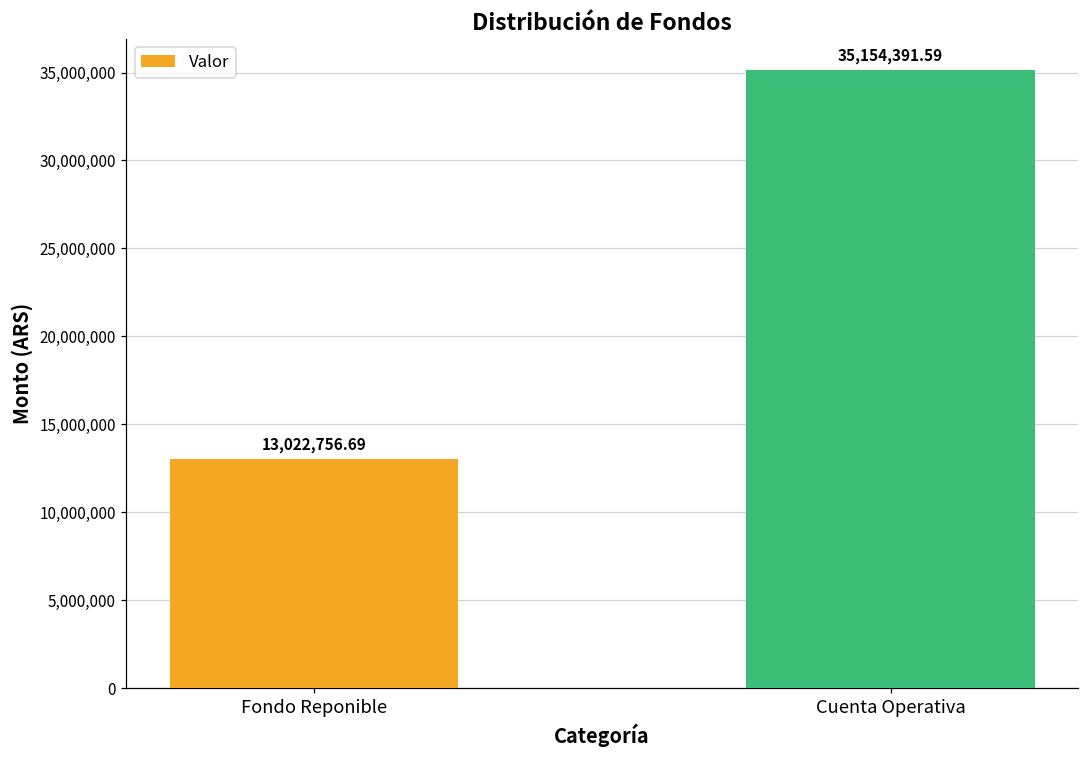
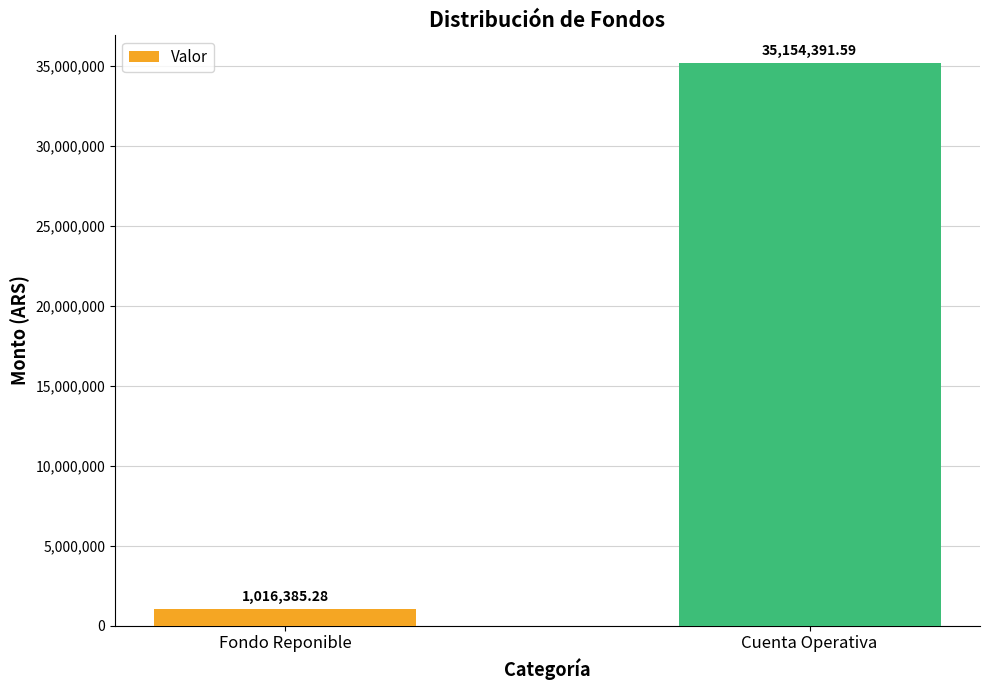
Fondo Reponible: 13,022,756.69 -> 1,016,385.28
